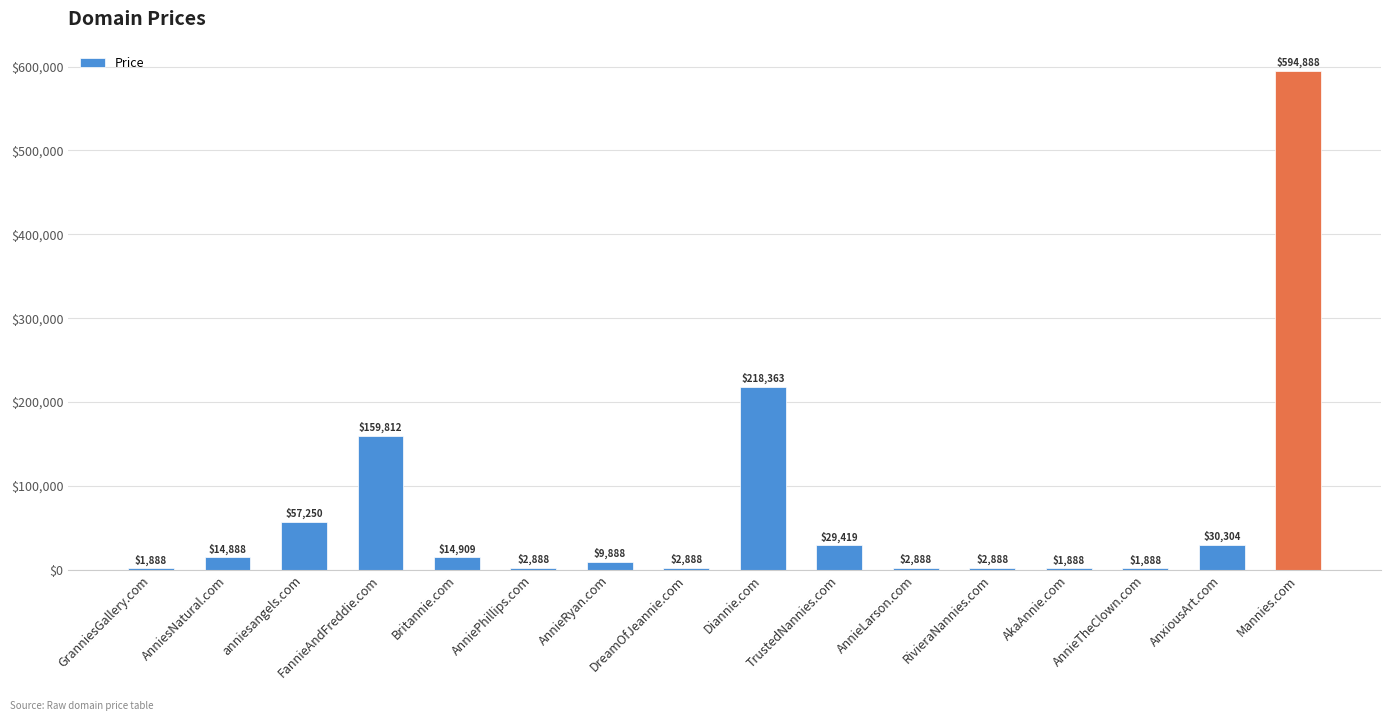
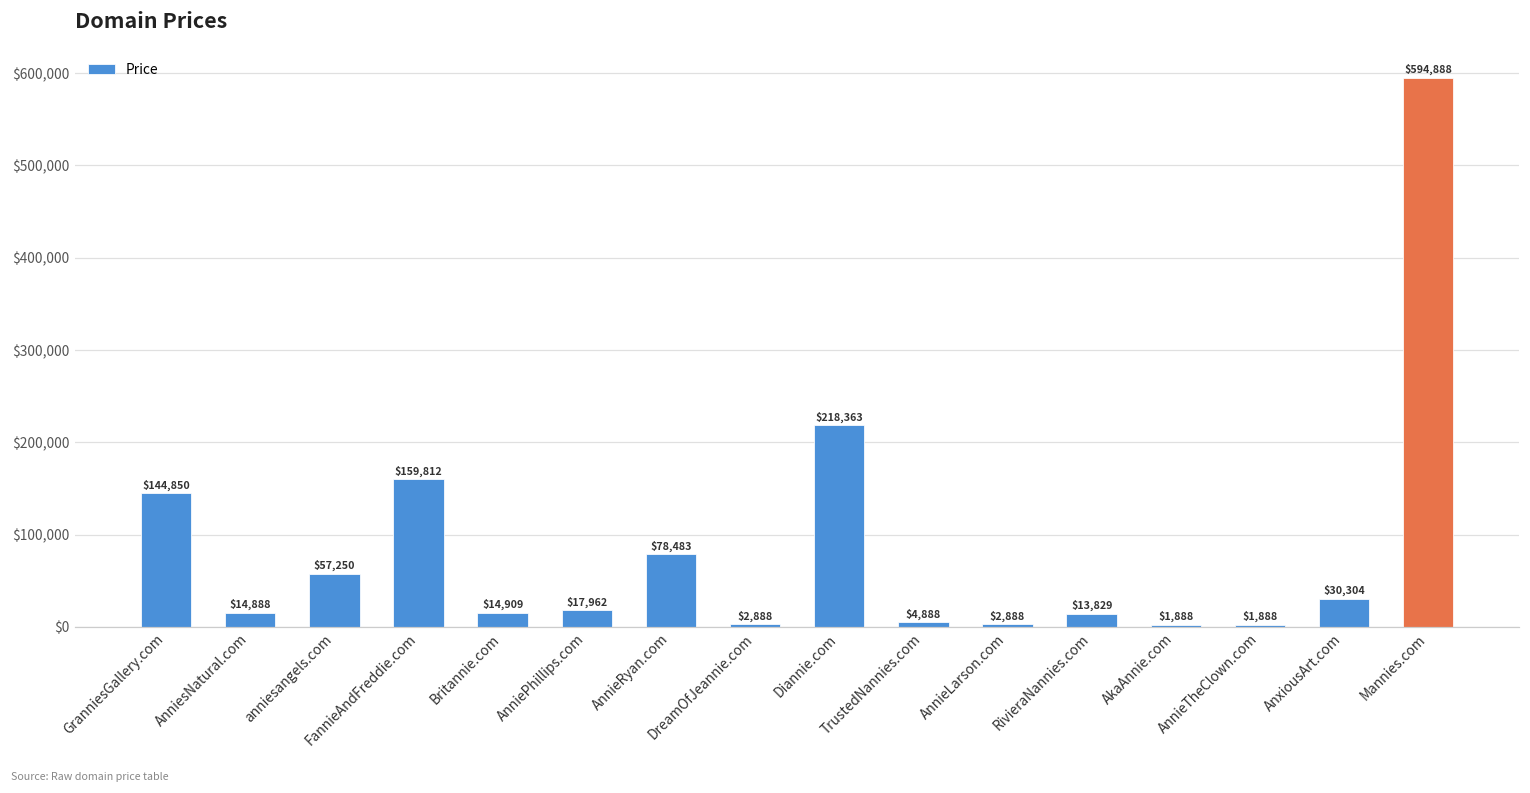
GranniesGallery.com: $1,888 -> $144,850
AnniePhillips.com: $2,888 -> $17,962
AnnieRyan.com: $9,888 -> $78,483
TrustedNannies.com: $29,419 -> $4,888
RivieraNannies.com: $2,888 -> $13,829
